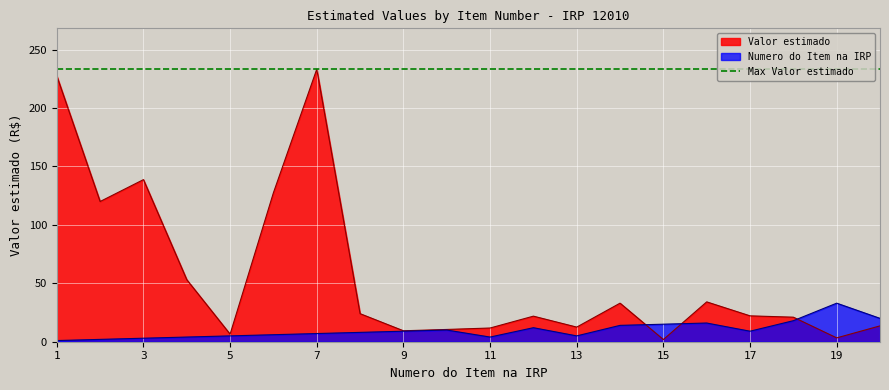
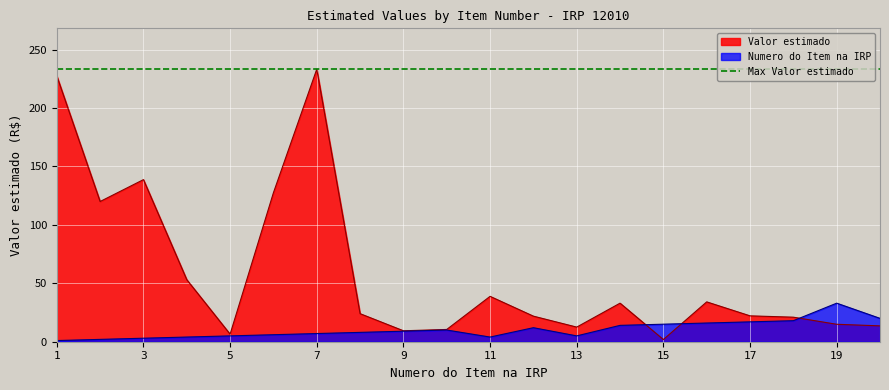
Valor estimado, 11: 12 -> 39
Numero do Item na IRP, 17: 9 -> 17
Valor estimado, 19: 3 -> 15
